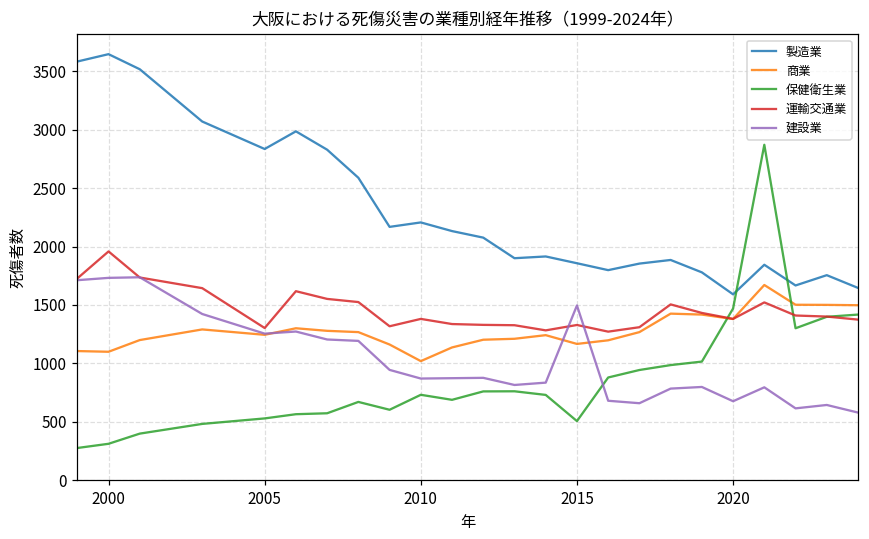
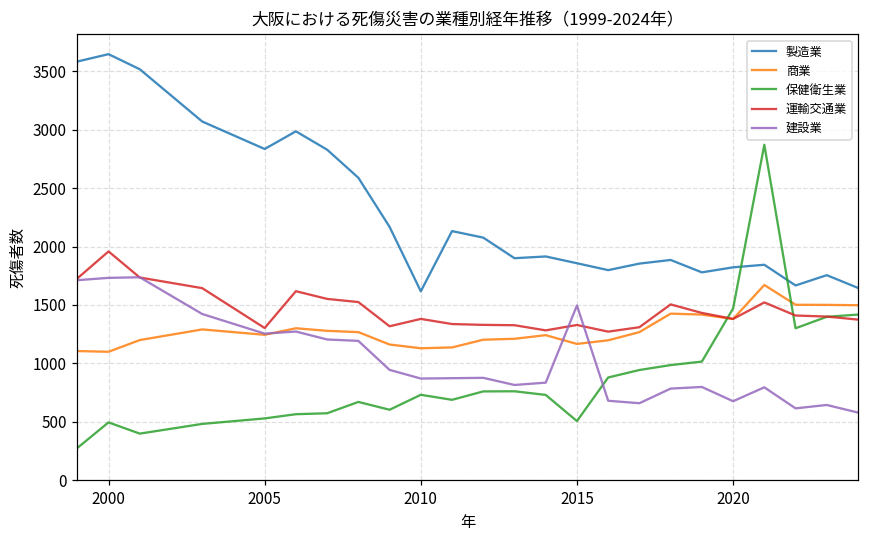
保健衛生業, 2000: 310 -> 500
製造業, 2010: 2210 -> 1620
商業, 2010: 1020 -> 1130
製造業, 2020: 1590 -> 1820
